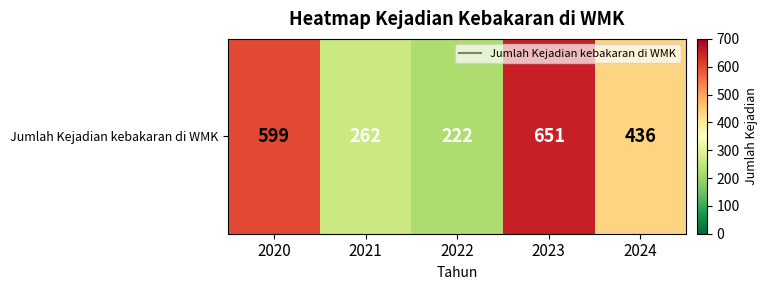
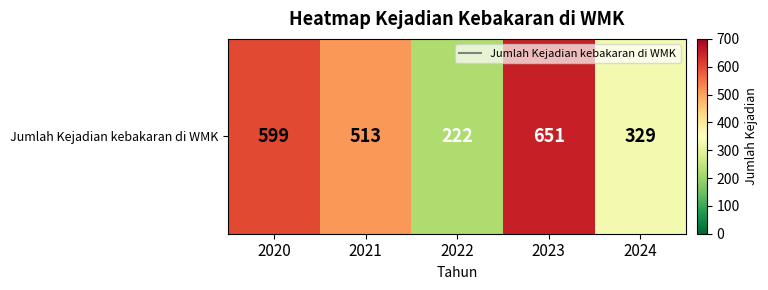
Jumlah Kejadian kebakaran di WMK, 2021: 262 -> 513
Jumlah Kejadian kebakaran di WMK, 2024: 436 -> 329
